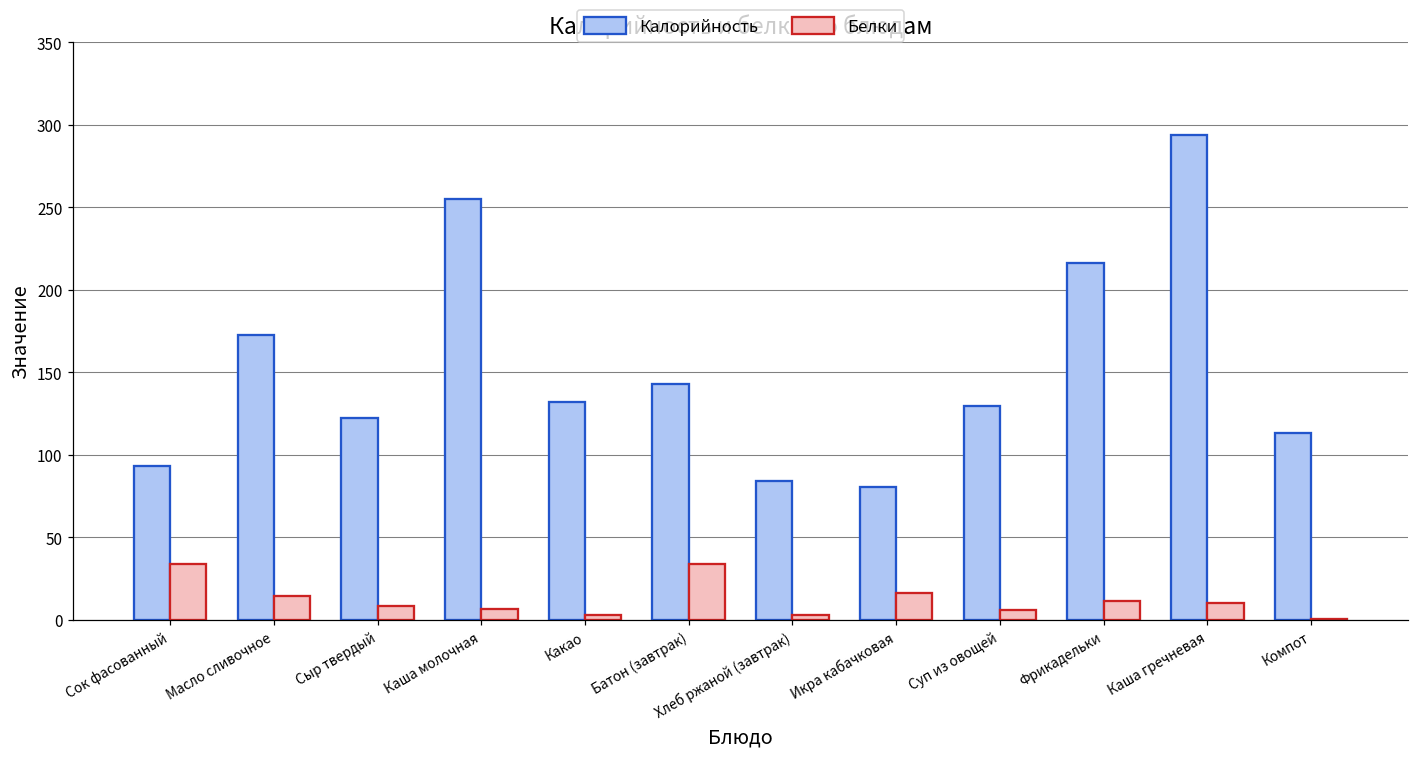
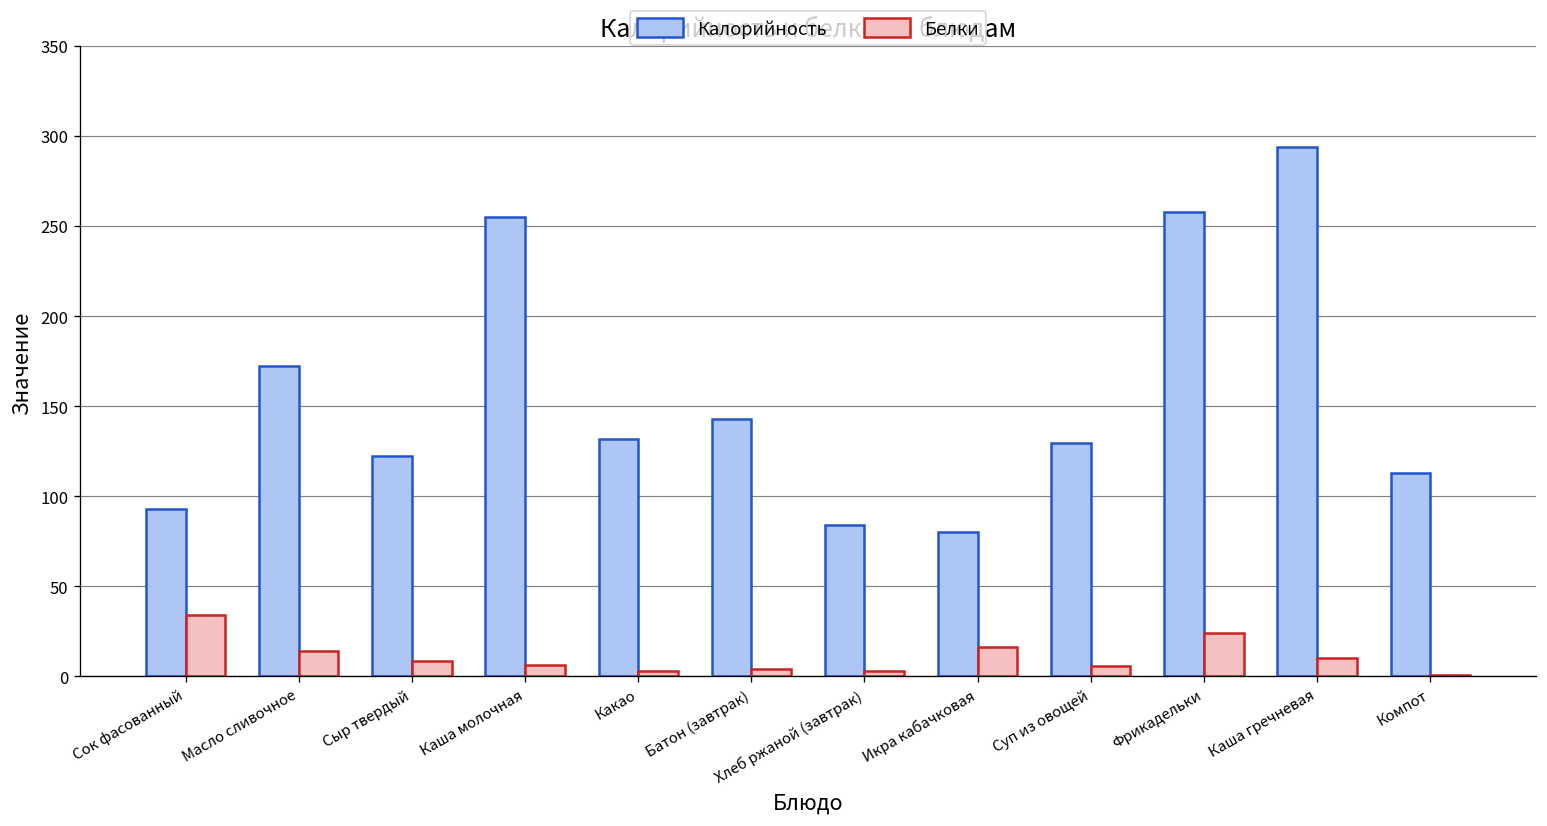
Белки, Батон (завтрак): 34 -> 4
Калорийность, Фрикадельки: 216 -> 258
Белки, Фрикадельки: 11 -> 24
